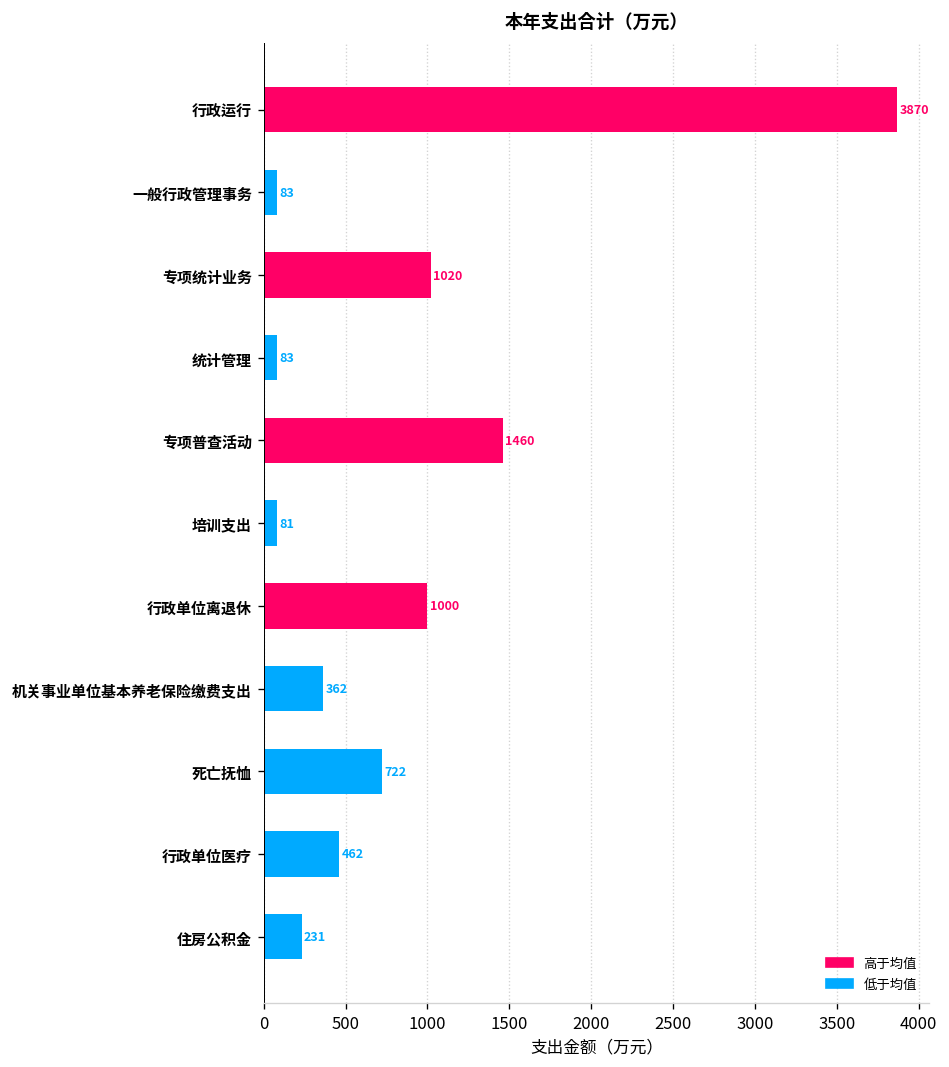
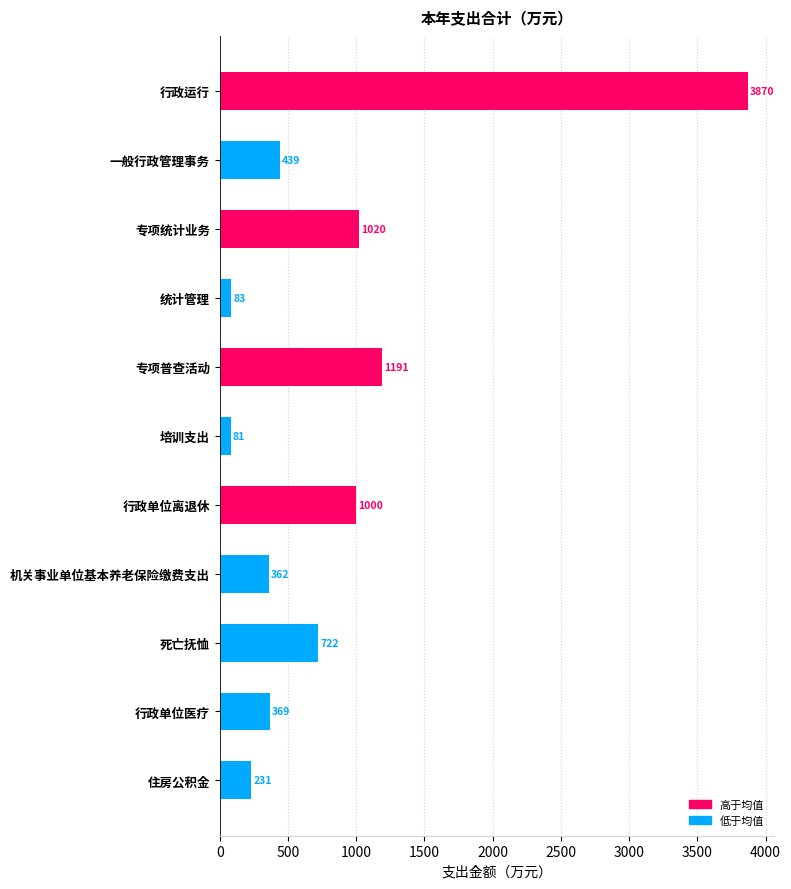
一般行政管理事务: 83 -> 439
专项普查活动: 1460 -> 1191
行政单位医疗: 462 -> 369
